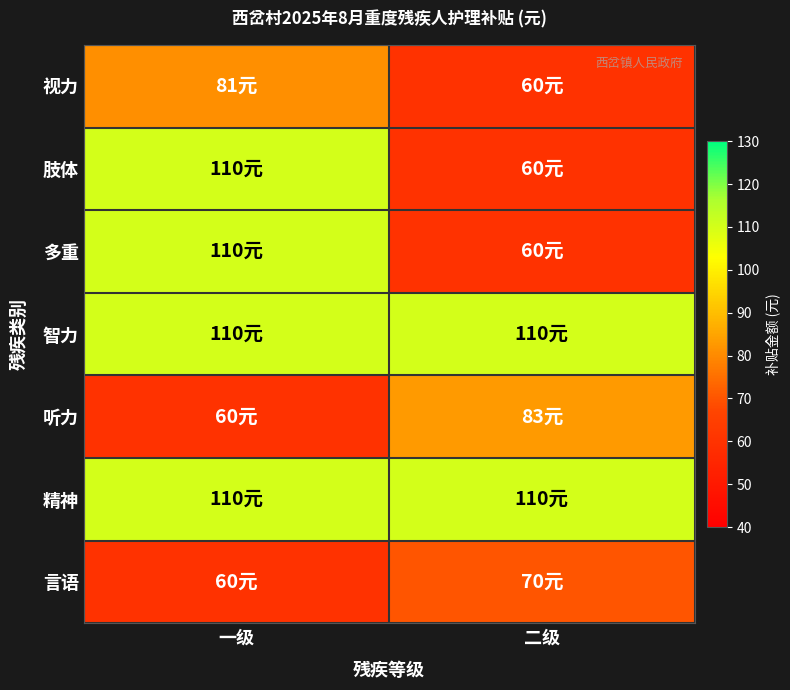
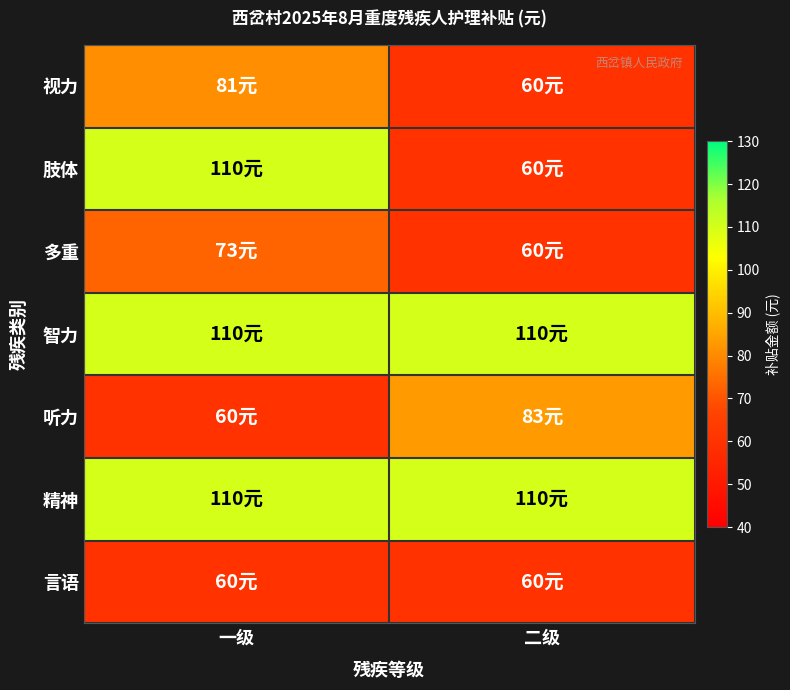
多重, 一级: 110元 -> 73元
言语, 二级: 70元 -> 60元
